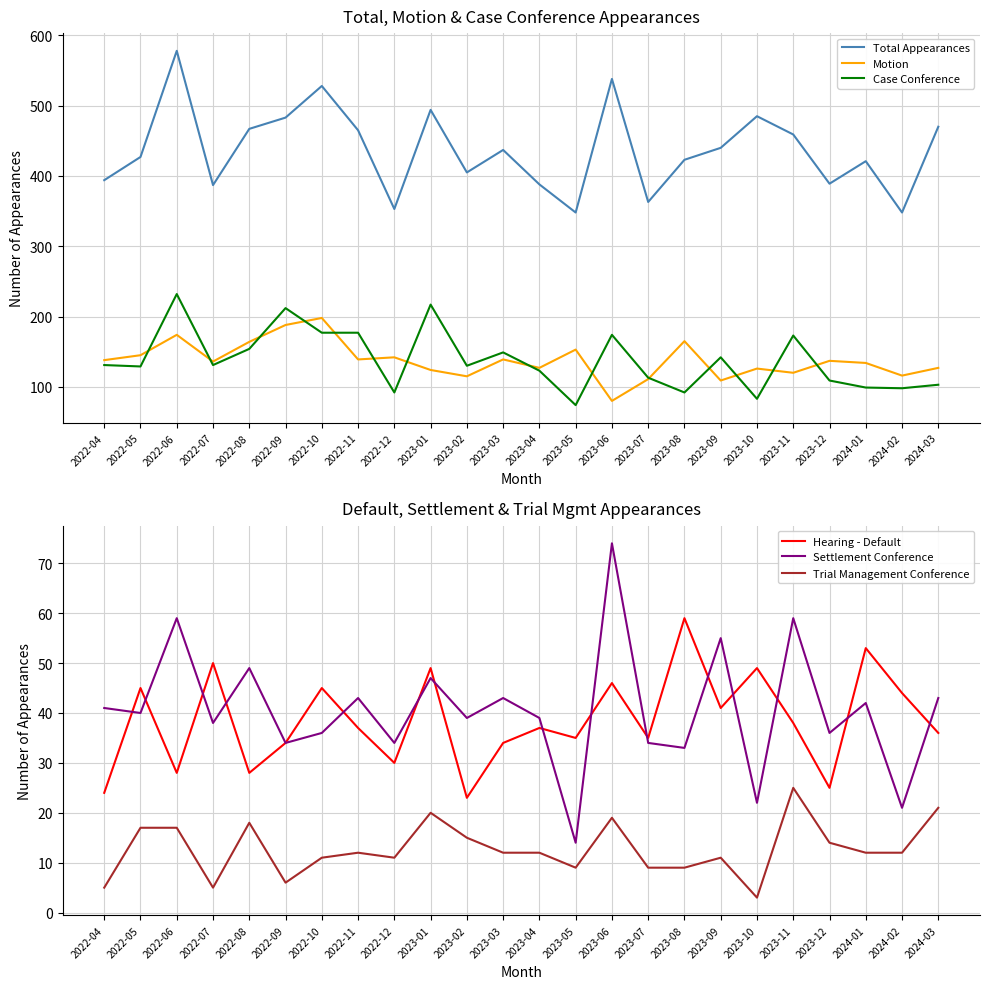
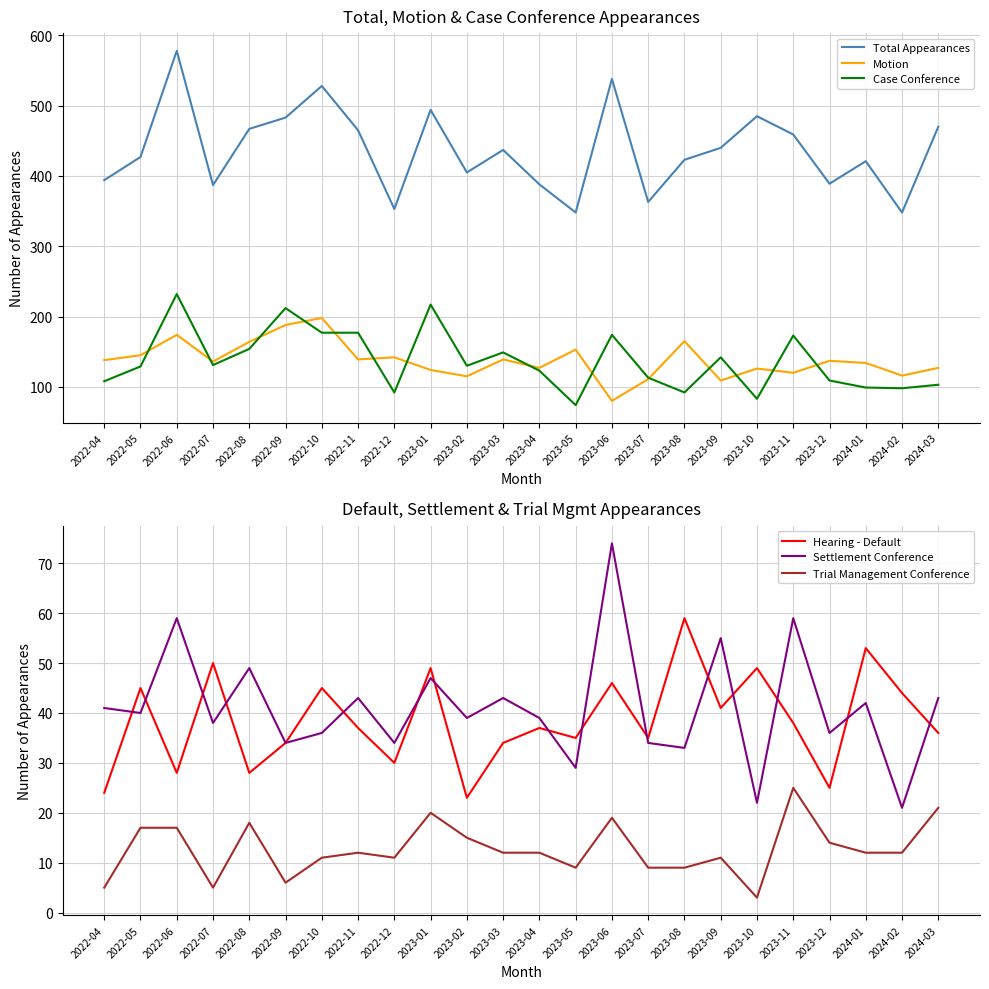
Total, Motion & Case Conference Appearances, Case Conference, 2022-04: 130 -> 110
Default, Settlement & Trial Mgmt Appearances, Settlement Conference, 2023-05: 14 -> 29
